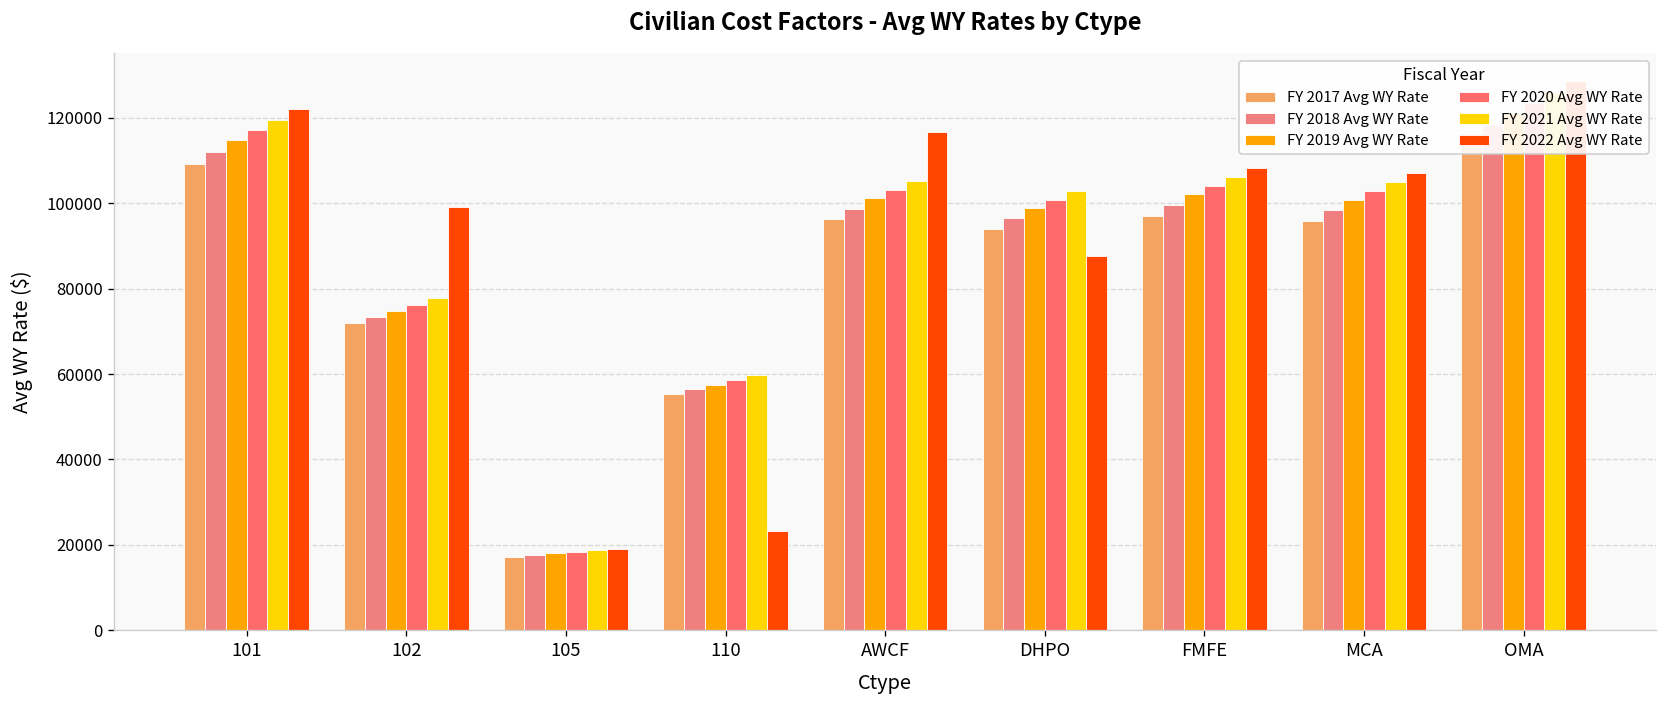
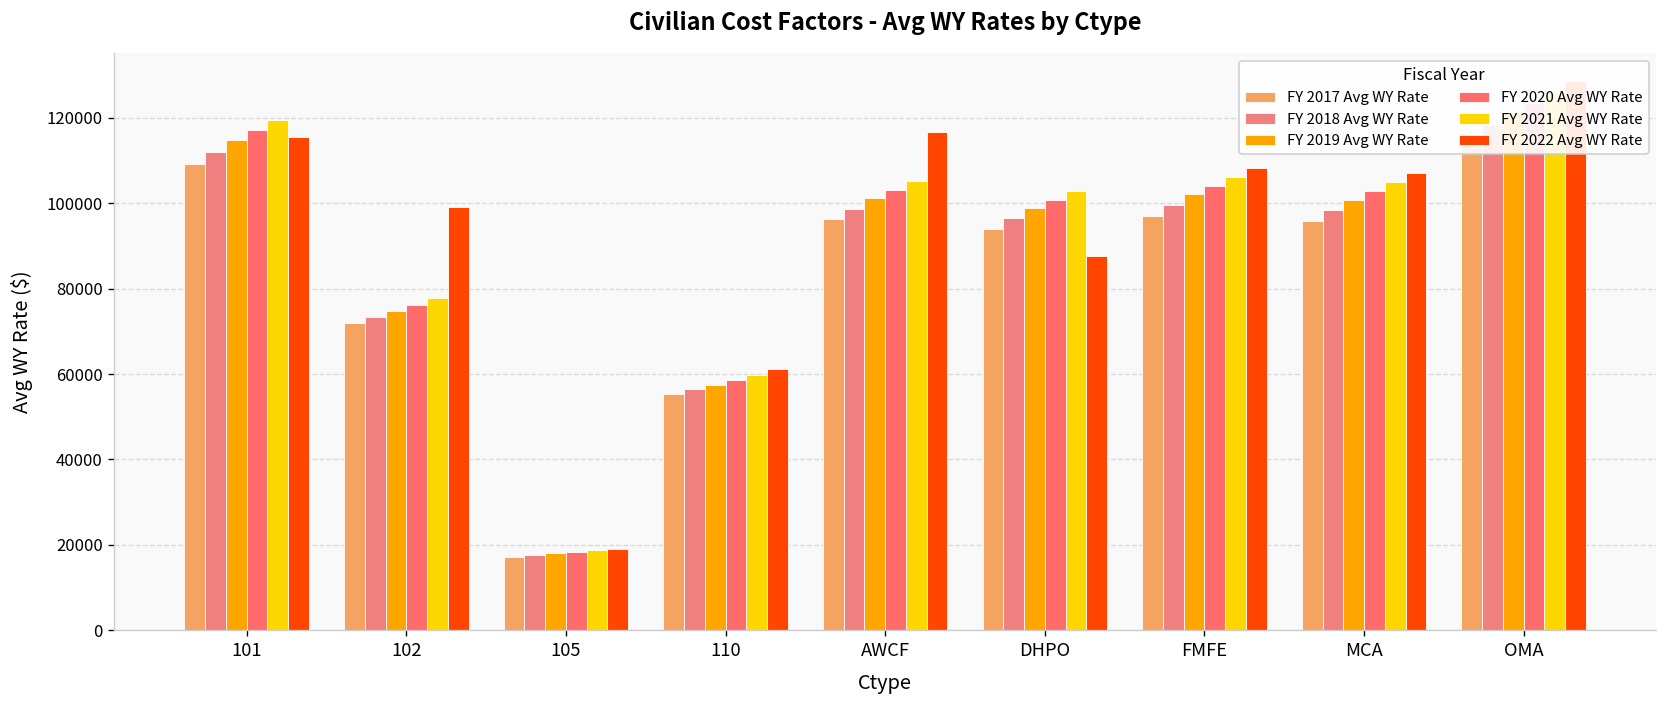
FY 2022 Avg WY Rate, 101: 122000 -> 115000
FY 2022 Avg WY Rate, 110: 23000 -> 61000
